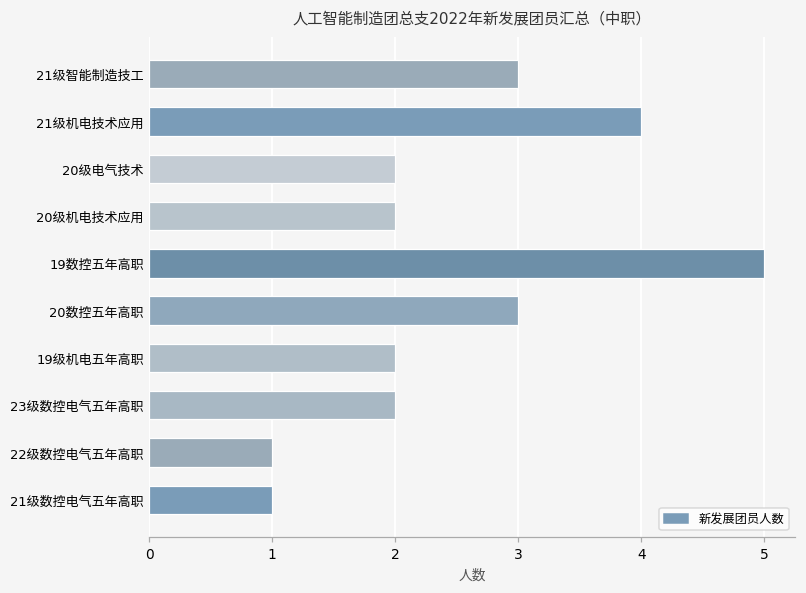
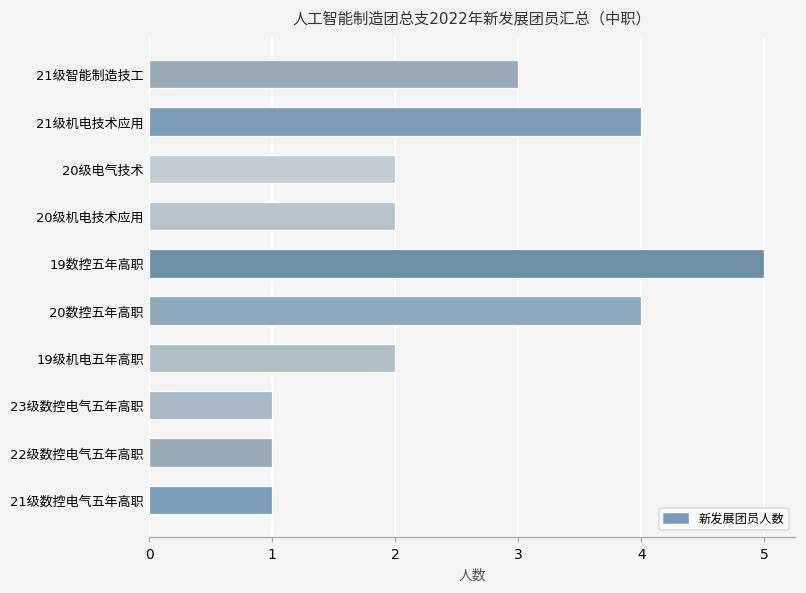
20数控五年高职: 3 -> 4
23级数控电气五年高职: 2 -> 1
